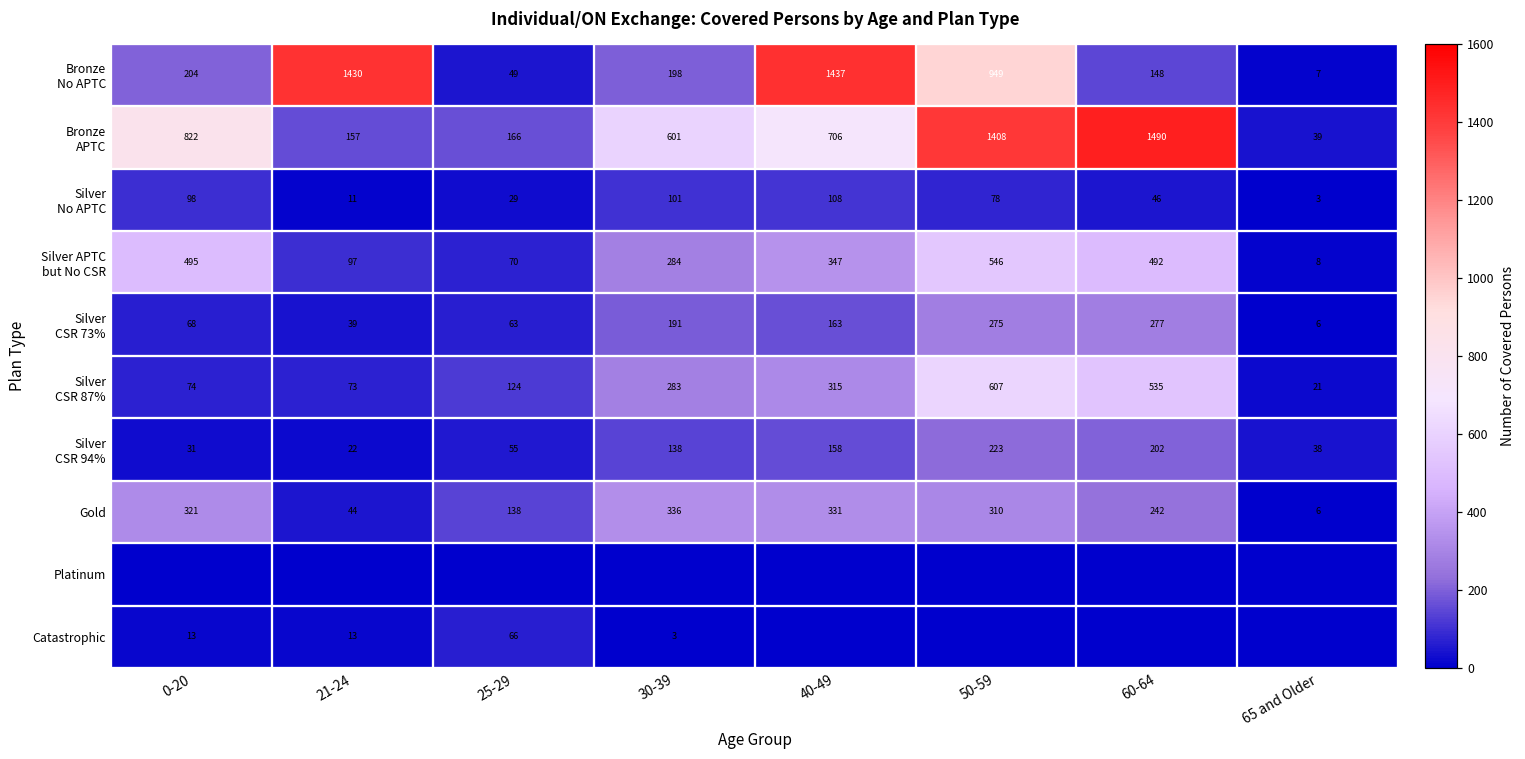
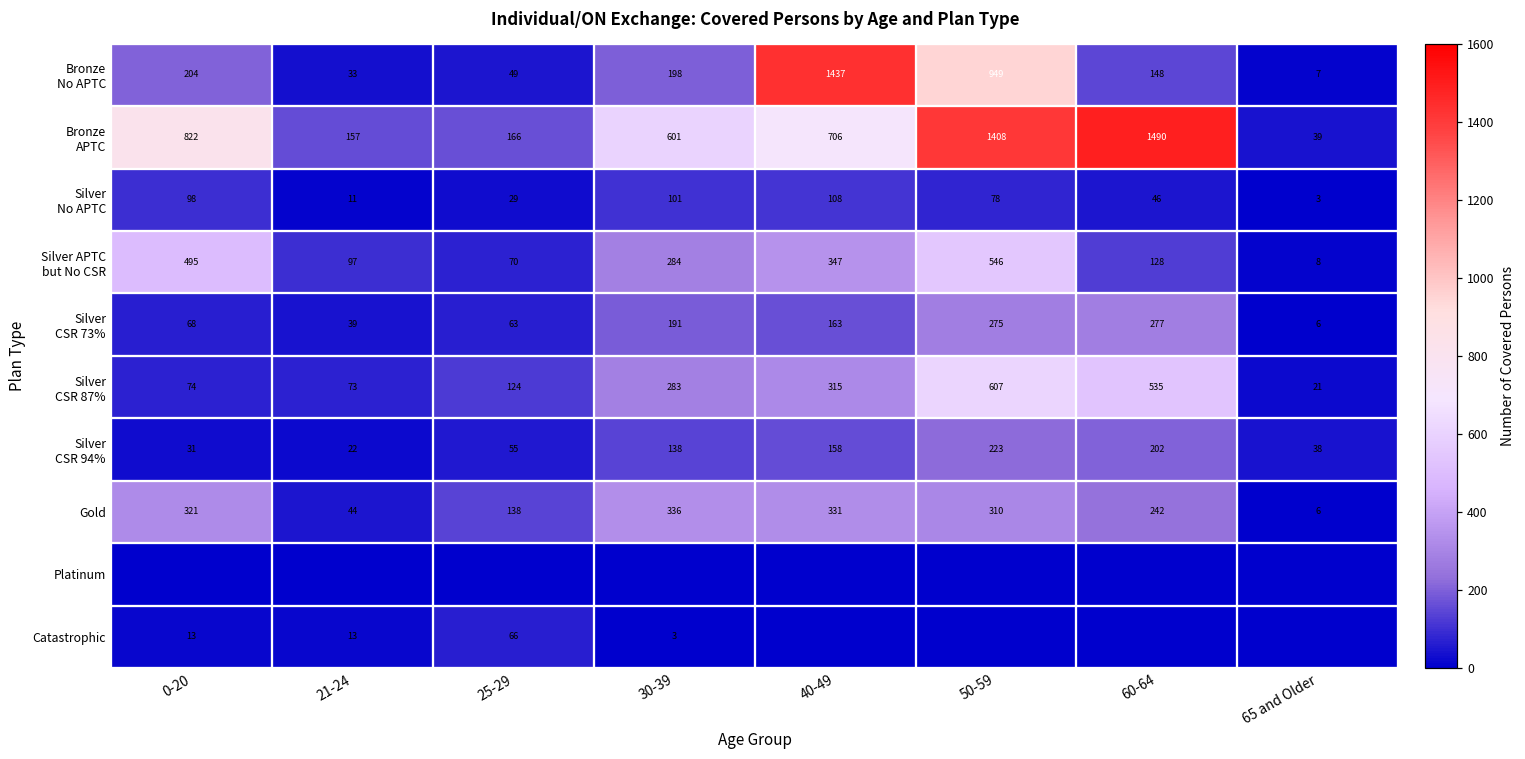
Bronze No APTC, 21-24: 1430 -> 33
Silver APTC but No CSR, 60-64: 492 -> 128
